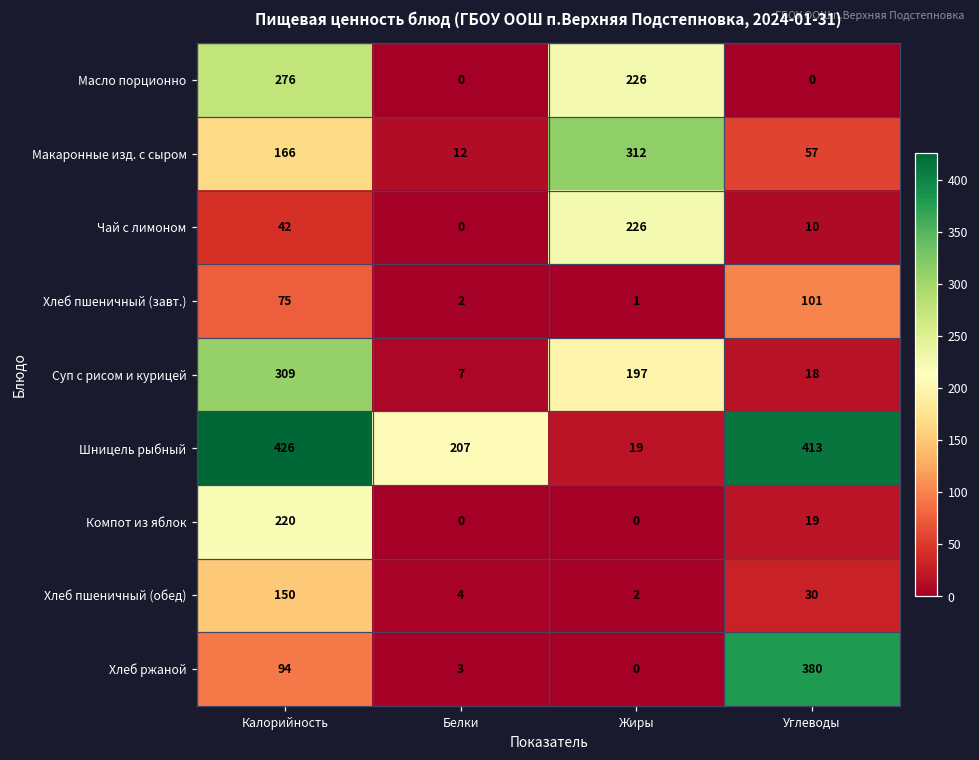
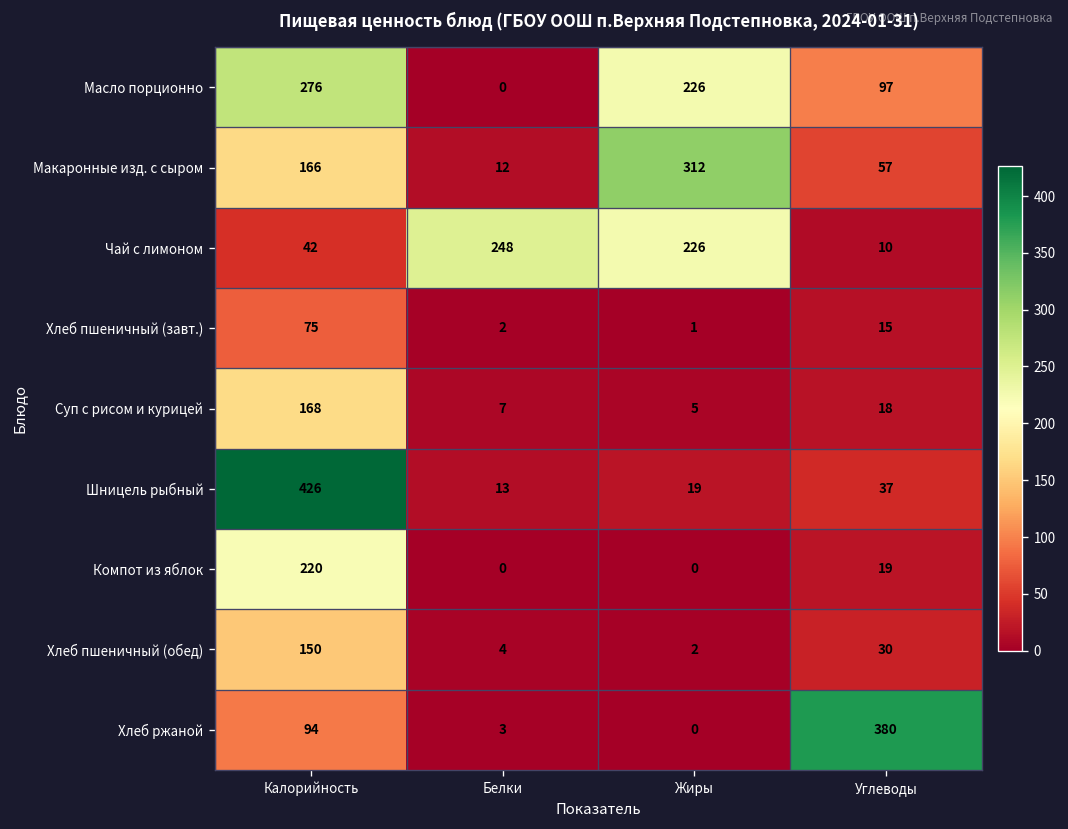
Масло порционно, Углеводы: 0 -> 97
Чай с лимоном, Белки: 0 -> 248
Хлеб пшеничный (завт.), Углеводы: 101 -> 15
Суп с рисом и курицей, Калорийность: 309 -> 168
Суп с рисом и курицей, Жиры: 197 -> 5
Шницель рыбный, Белки: 207 -> 13
Шницель рыбный, Углеводы: 413 -> 37
